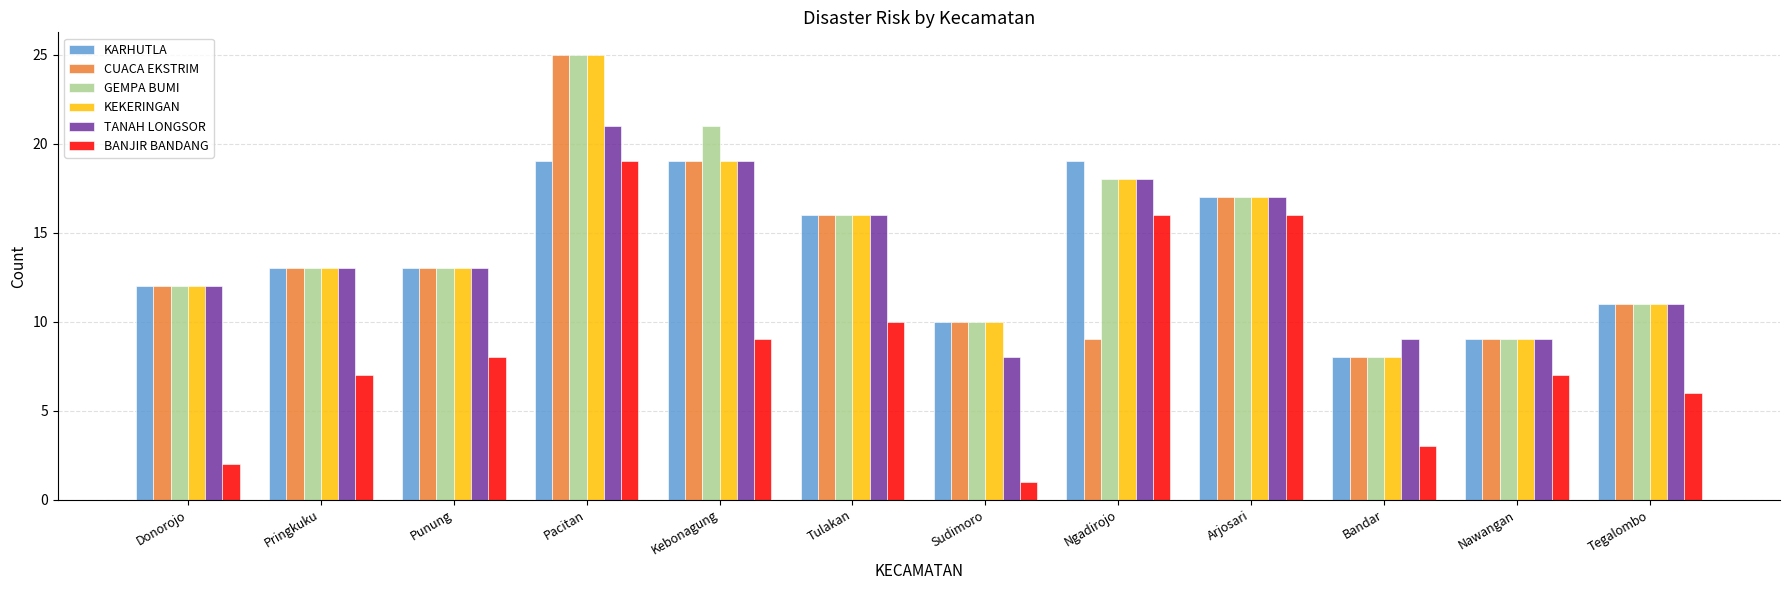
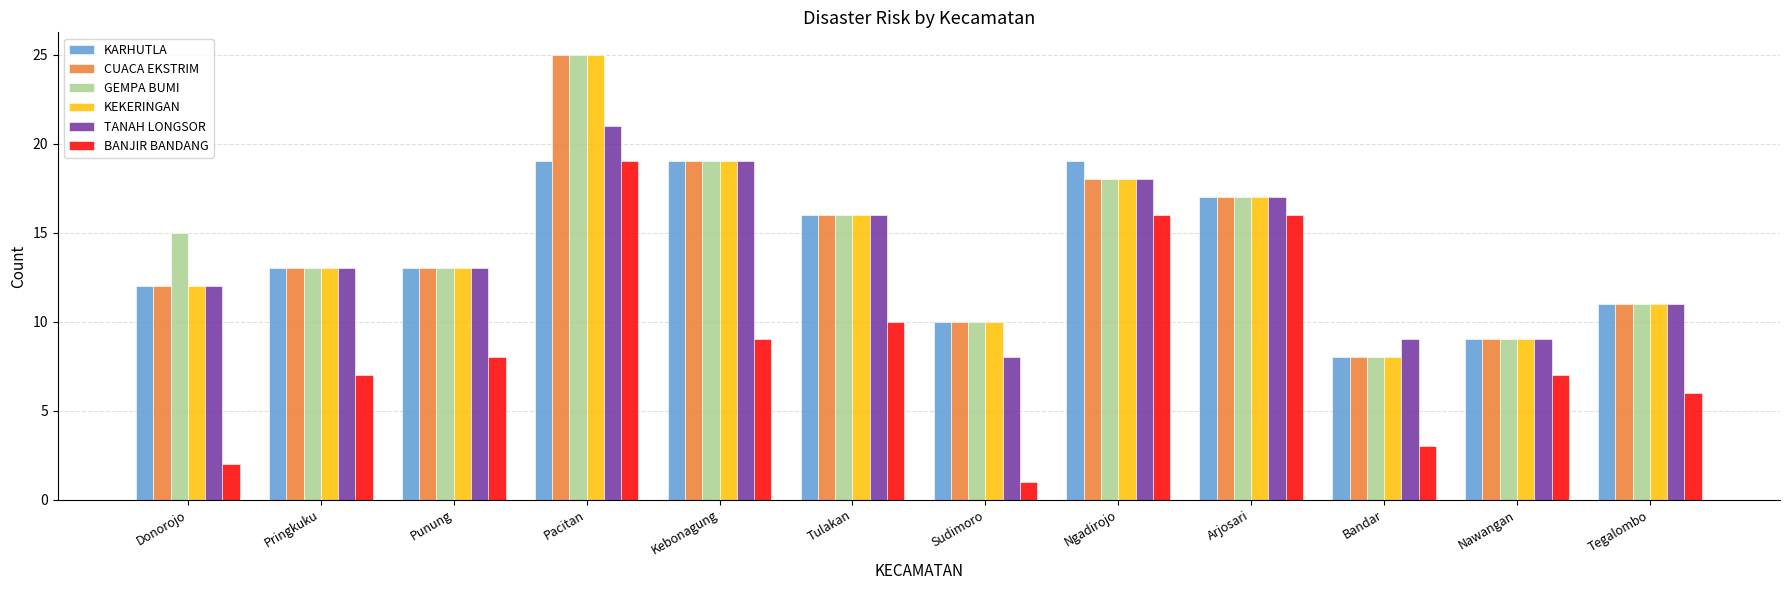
GEMPA BUMI, Donorojo: 12 -> 15
GEMPA BUMI, Kebonagung: 21 -> 19
CUACA EKSTRIM, Ngadirojo: 9 -> 18
